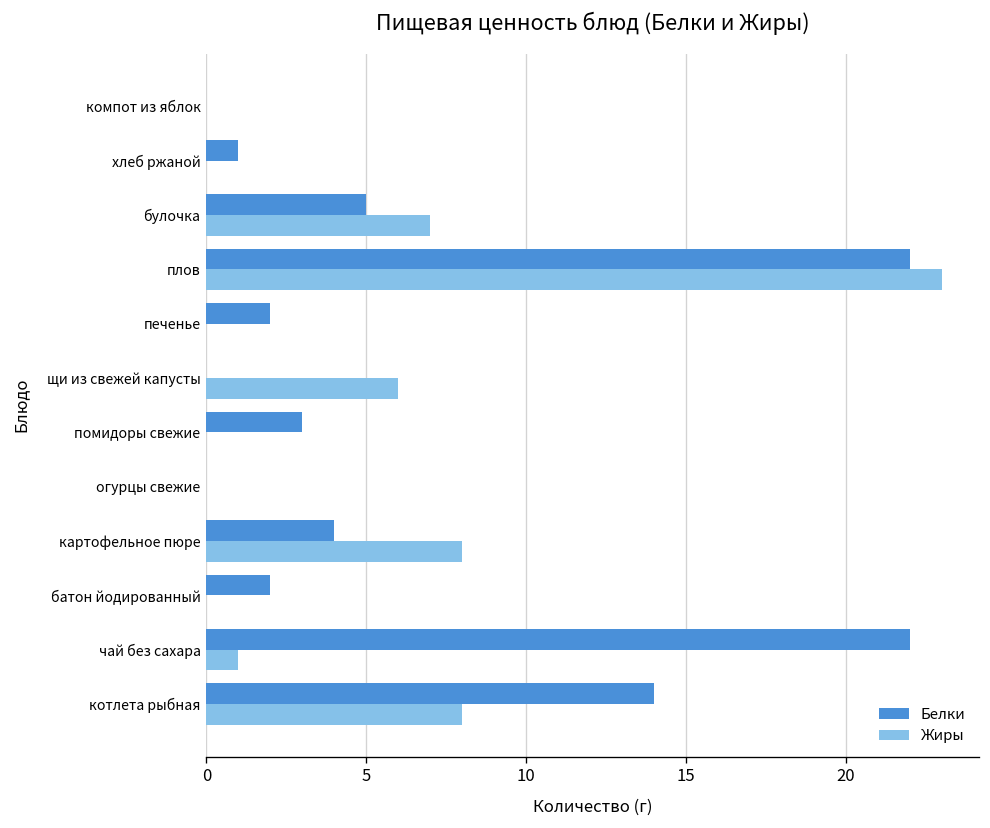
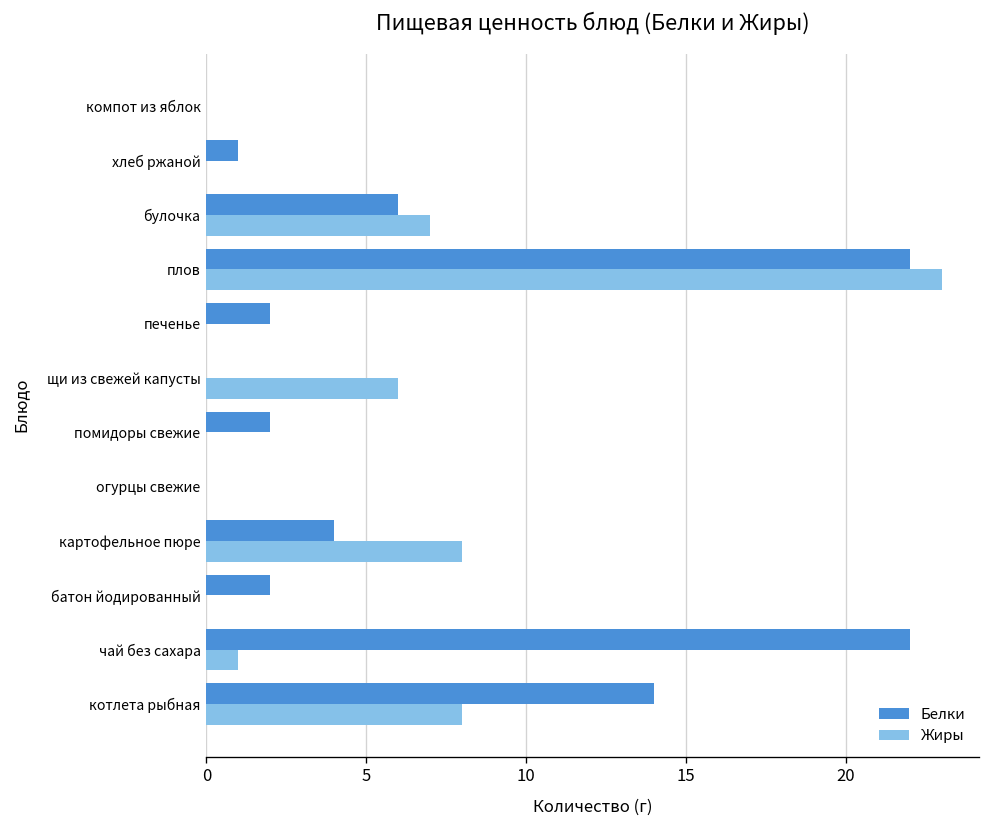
Белки, булочка: 5 -> 6
Белки, помидоры свежие: 3 -> 2
